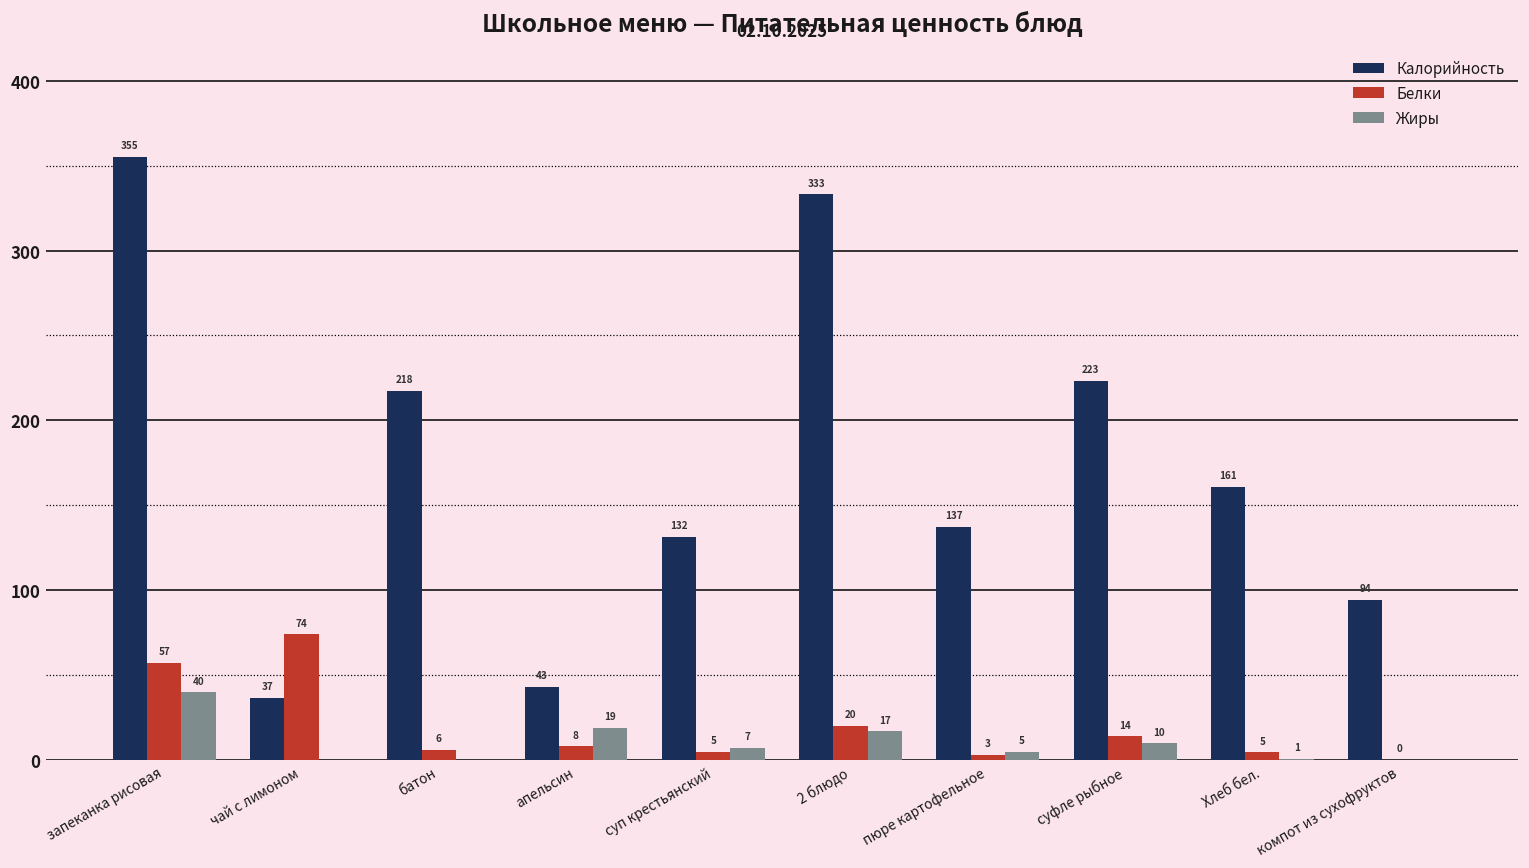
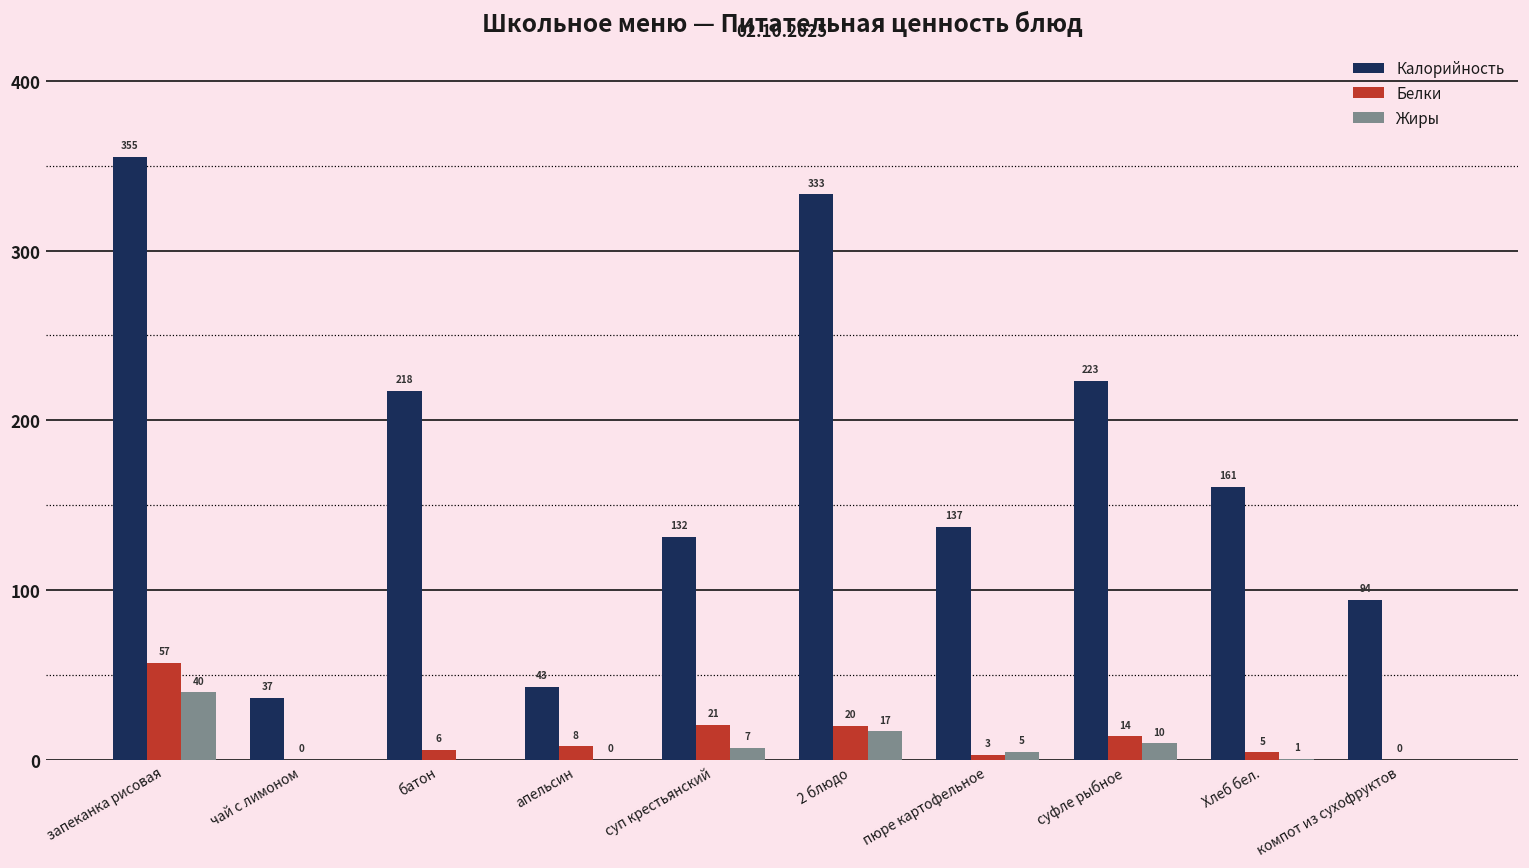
Белки, чай с лимоном: 74 -> 0
Жиры, апельсин: 19 -> 0
Белки, суп крестьянский: 5 -> 21
